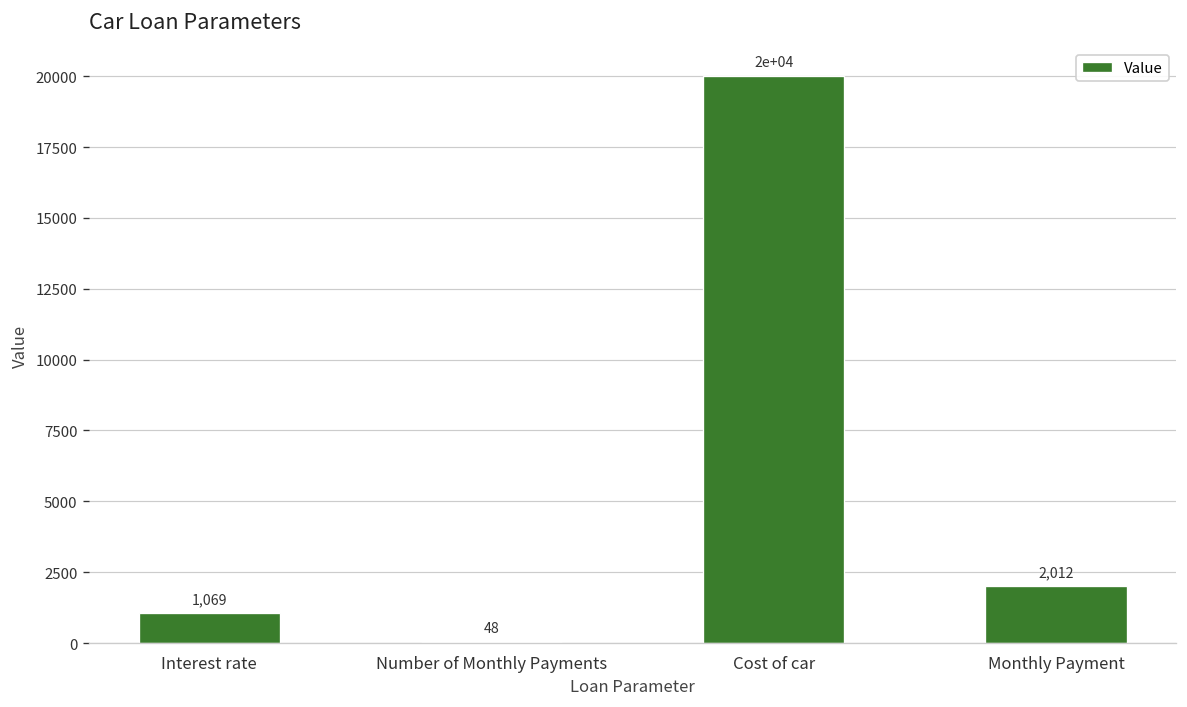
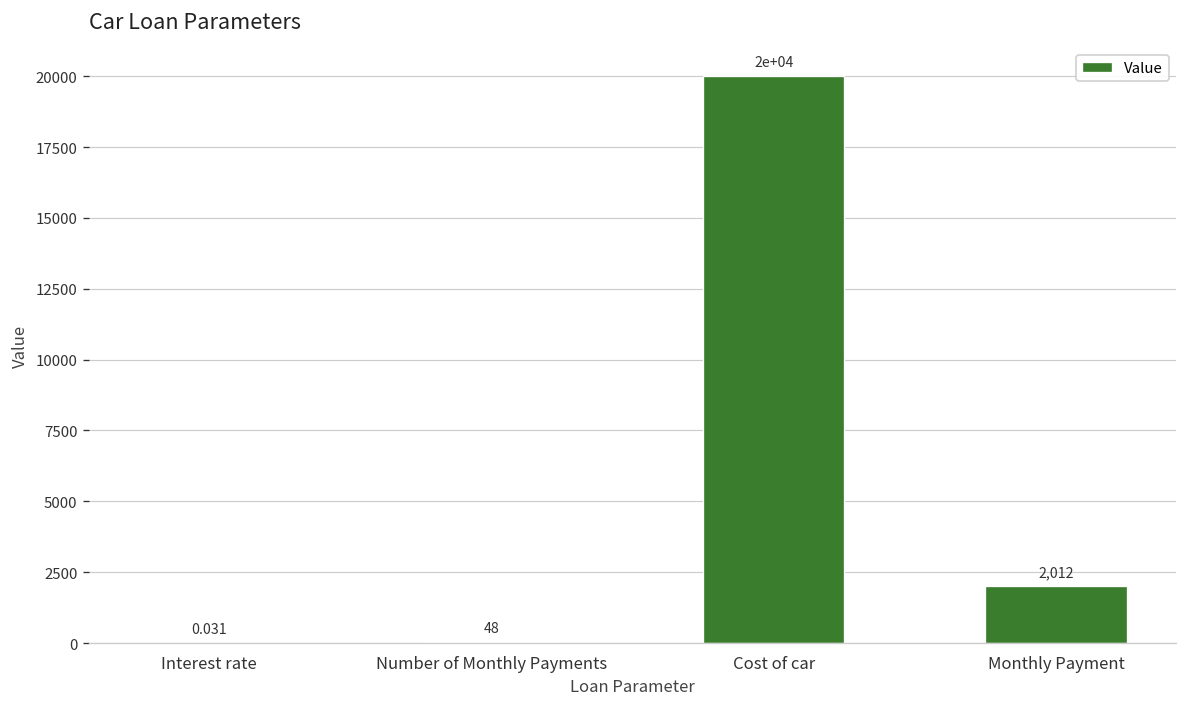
Interest rate: 1,069 -> 0.031
